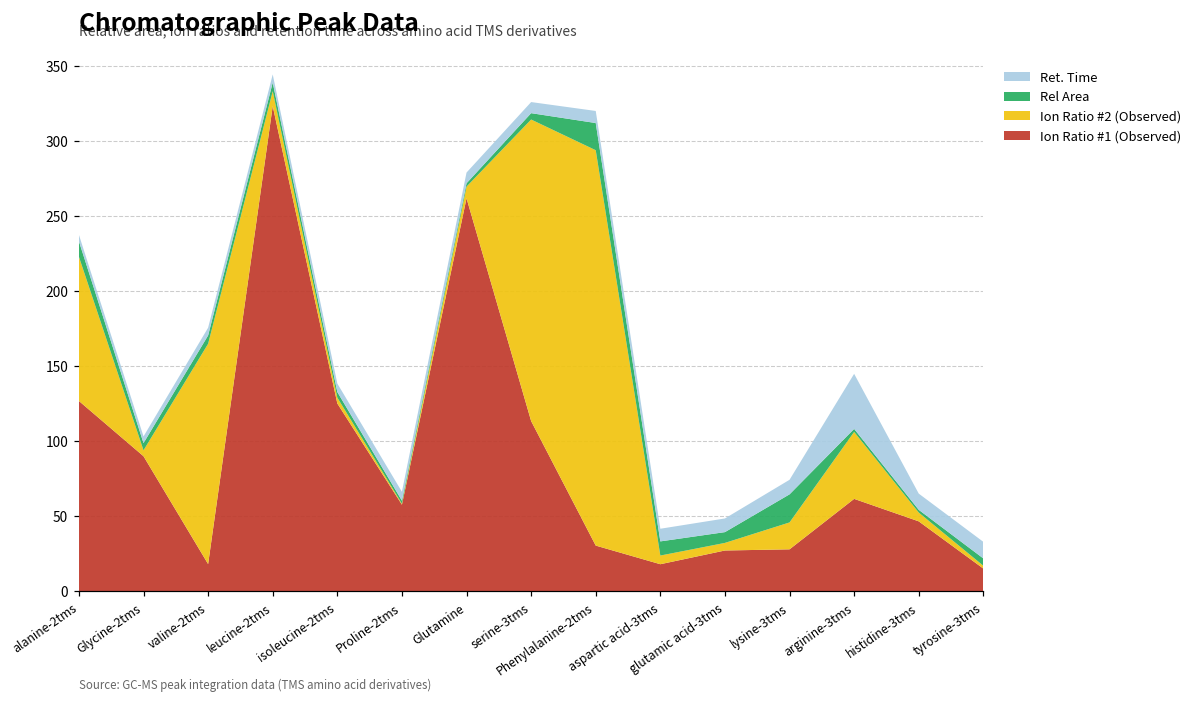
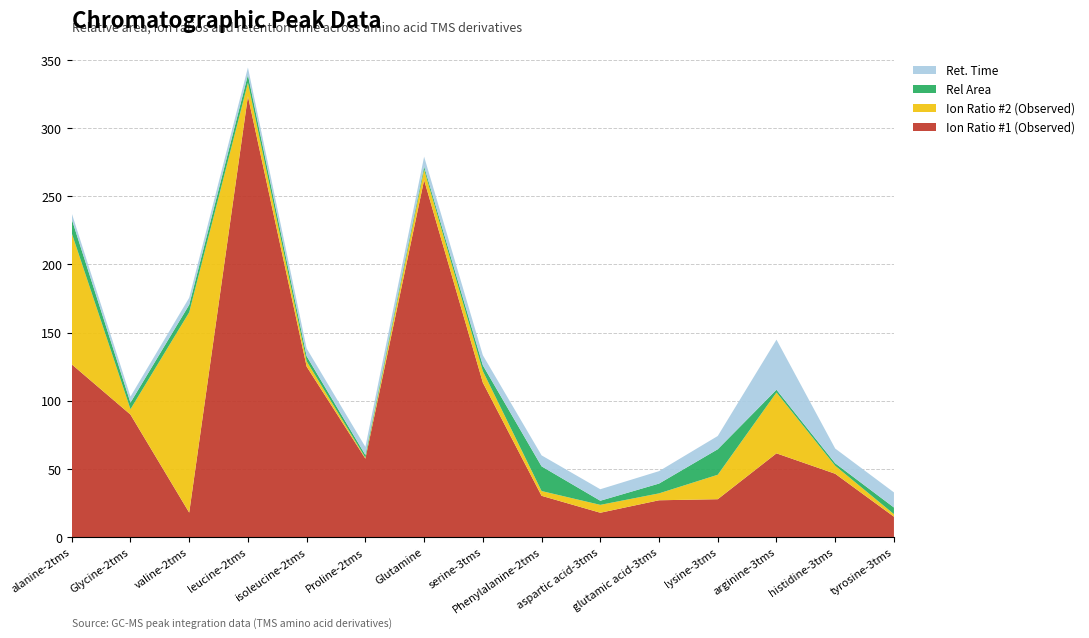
Ion Ratio #2 (Observed), serine-3tms: 201 -> 8
Ion Ratio #2 (Observed), Phenylalanine-2tms: 264 -> 3
Rel Area, aspartic acid-3tms: 9 -> 3
